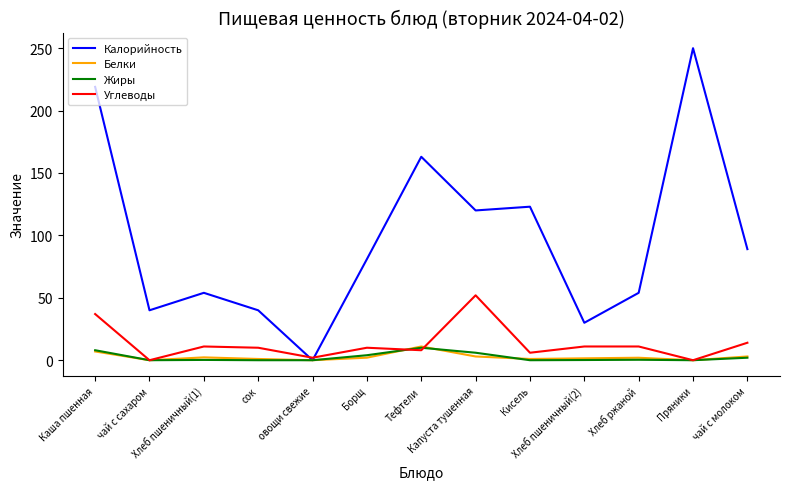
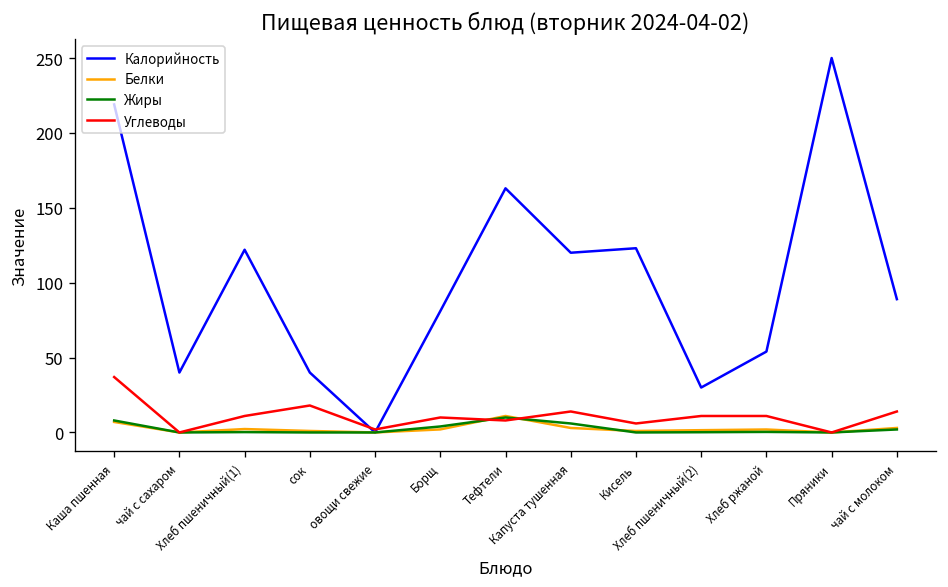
Калорийность, Хлеб пшеничный(1): 54 -> 122
Углеводы, сок: 10 -> 18
Углеводы, Капуста тушенная: 52 -> 14
